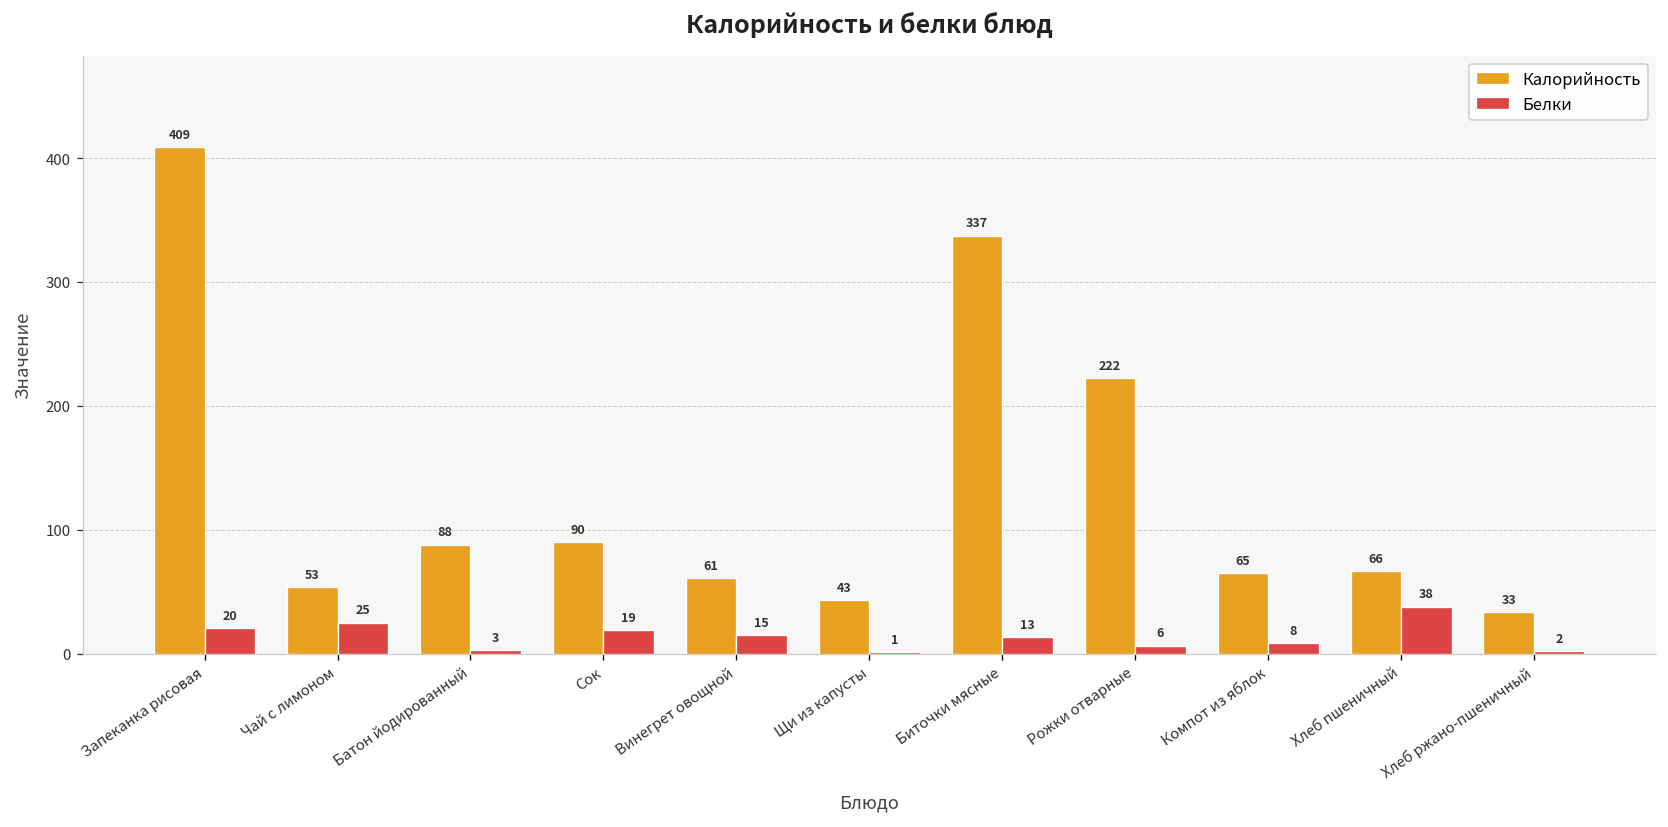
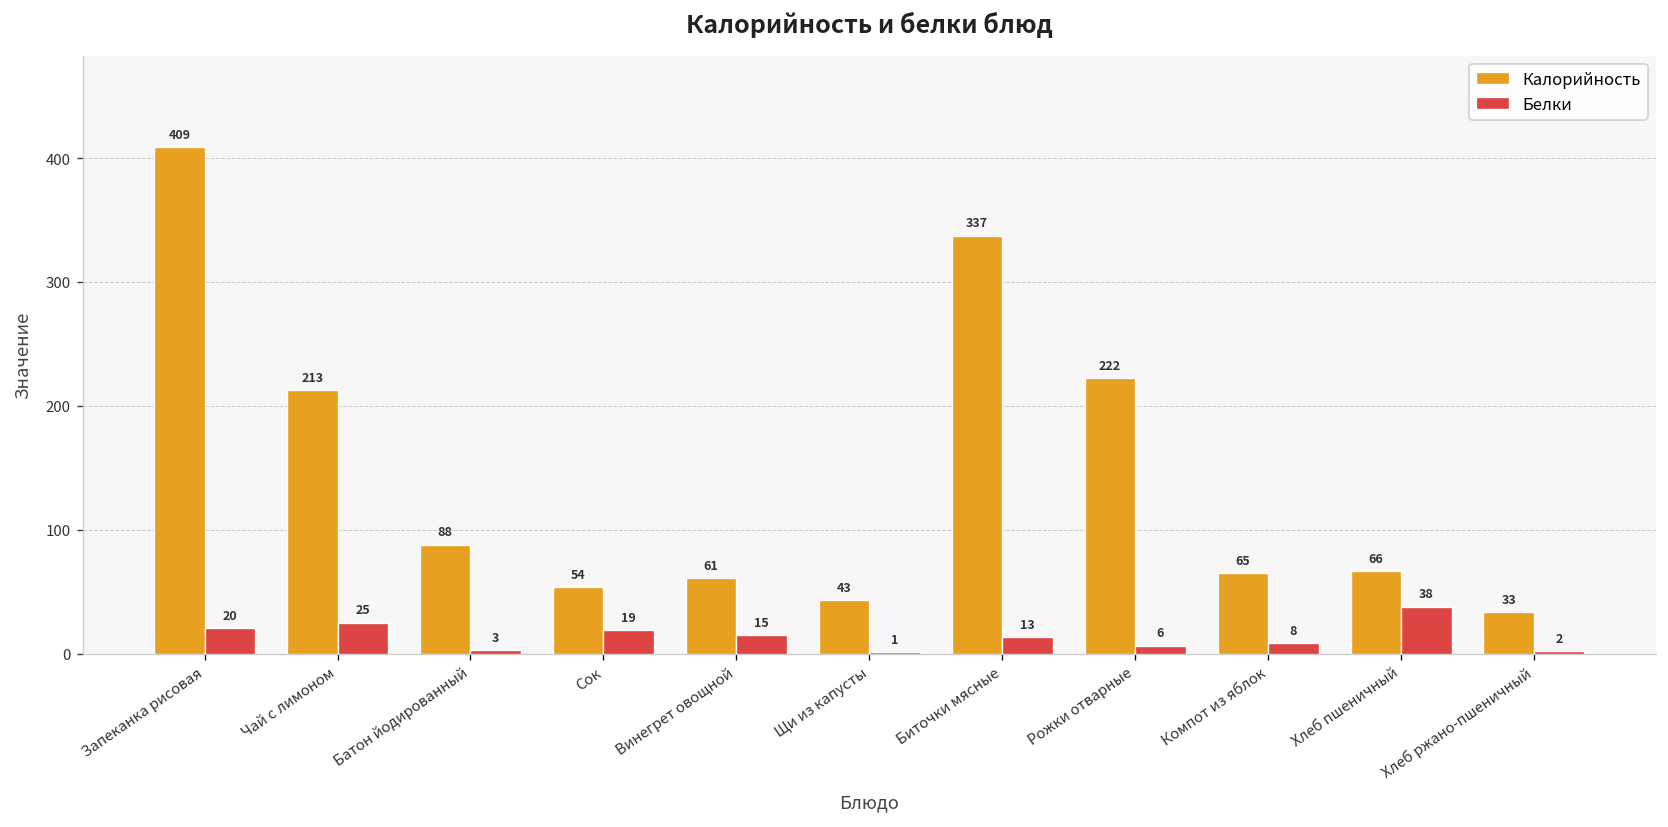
Калорийность, Чай с лимоном: 53 -> 213
Калорийность, Сок: 90 -> 54
